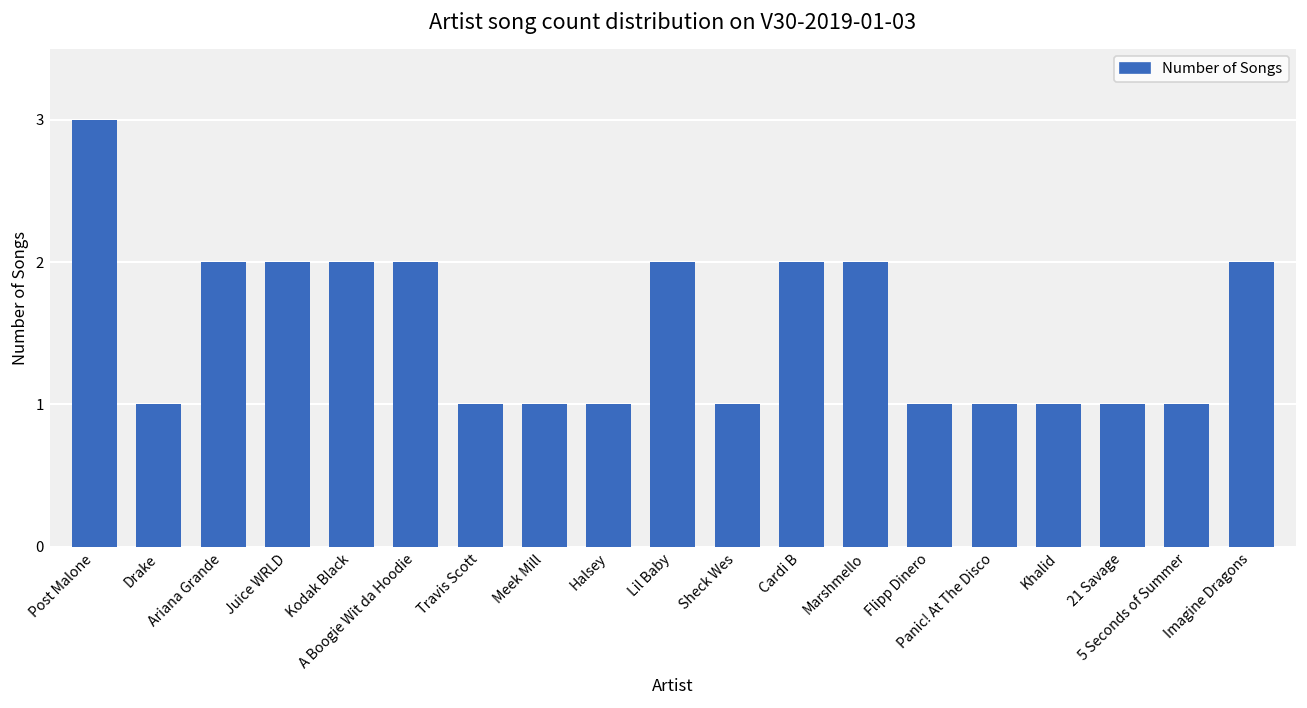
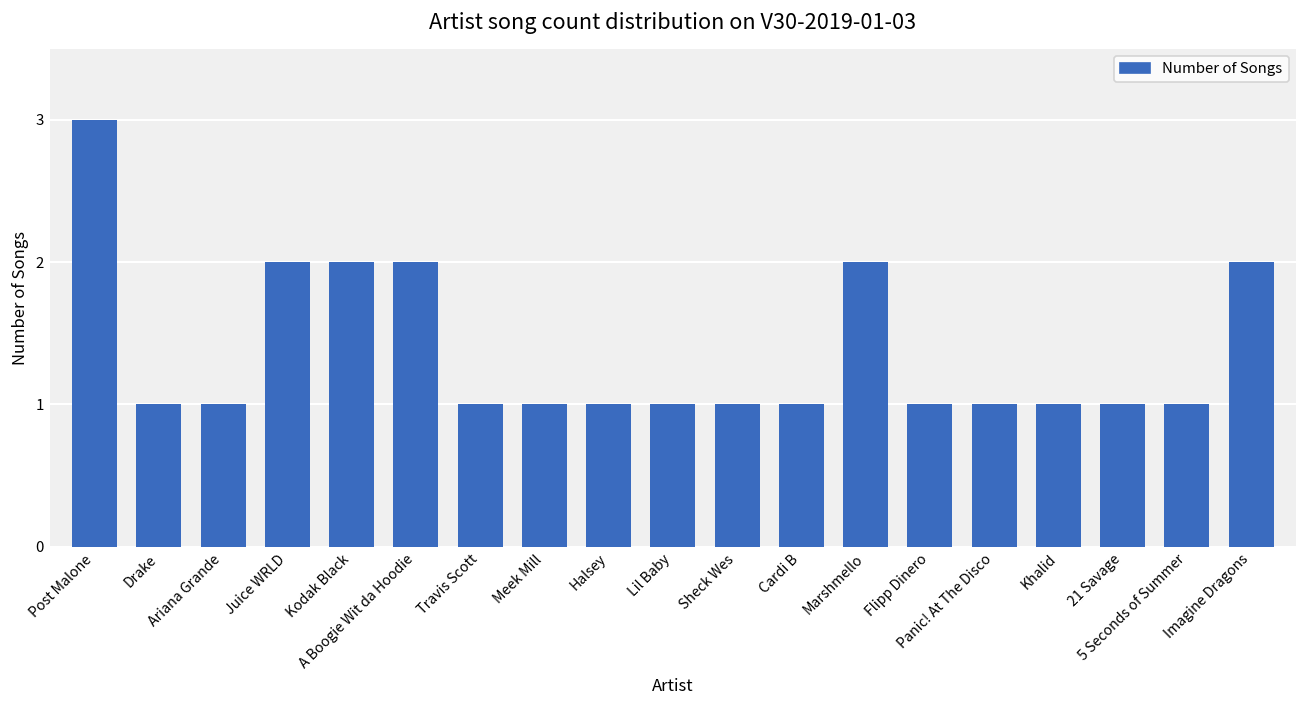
Ariana Grande: 2 -> 1
Lil Baby: 2 -> 1
Cardi B: 2 -> 1
